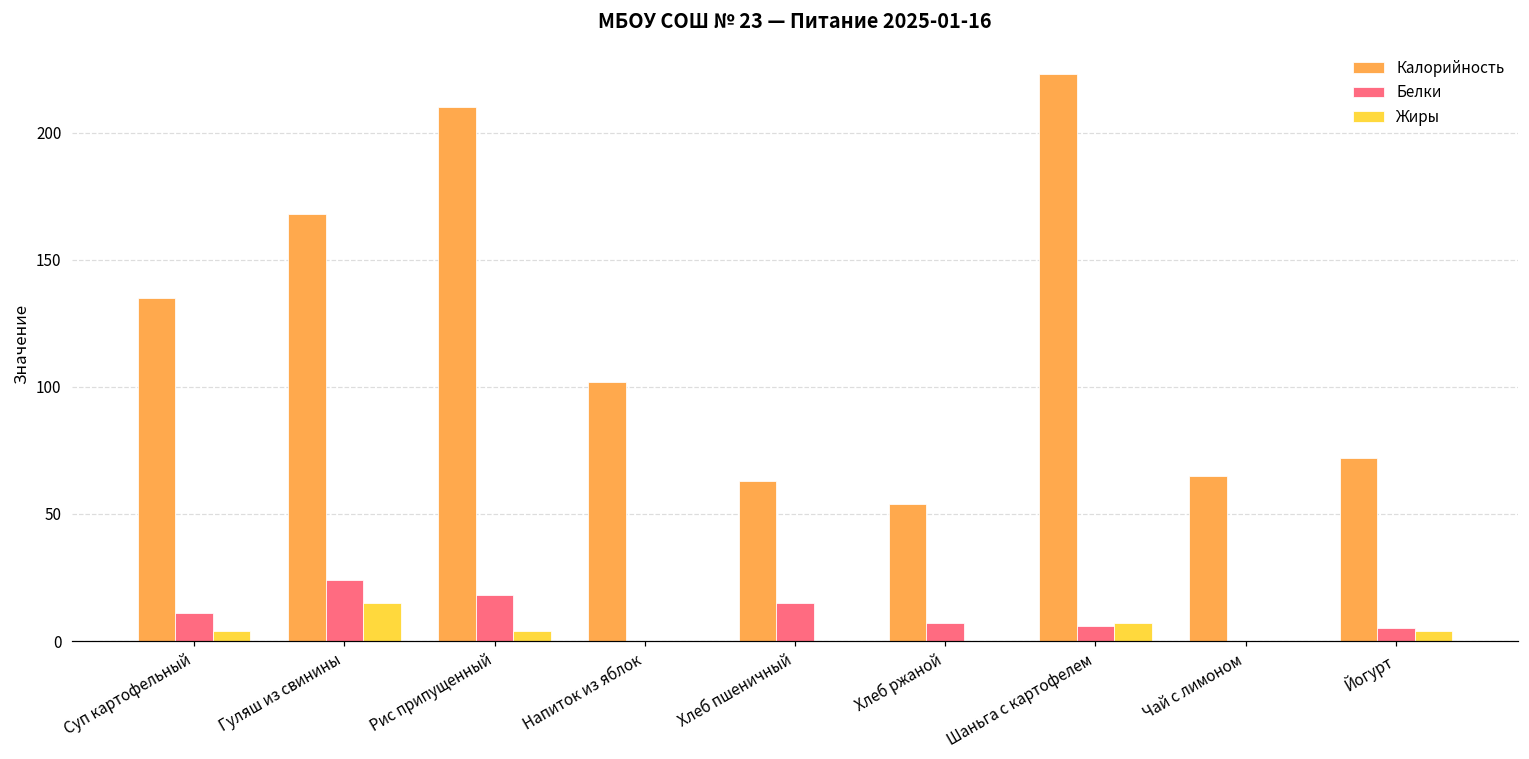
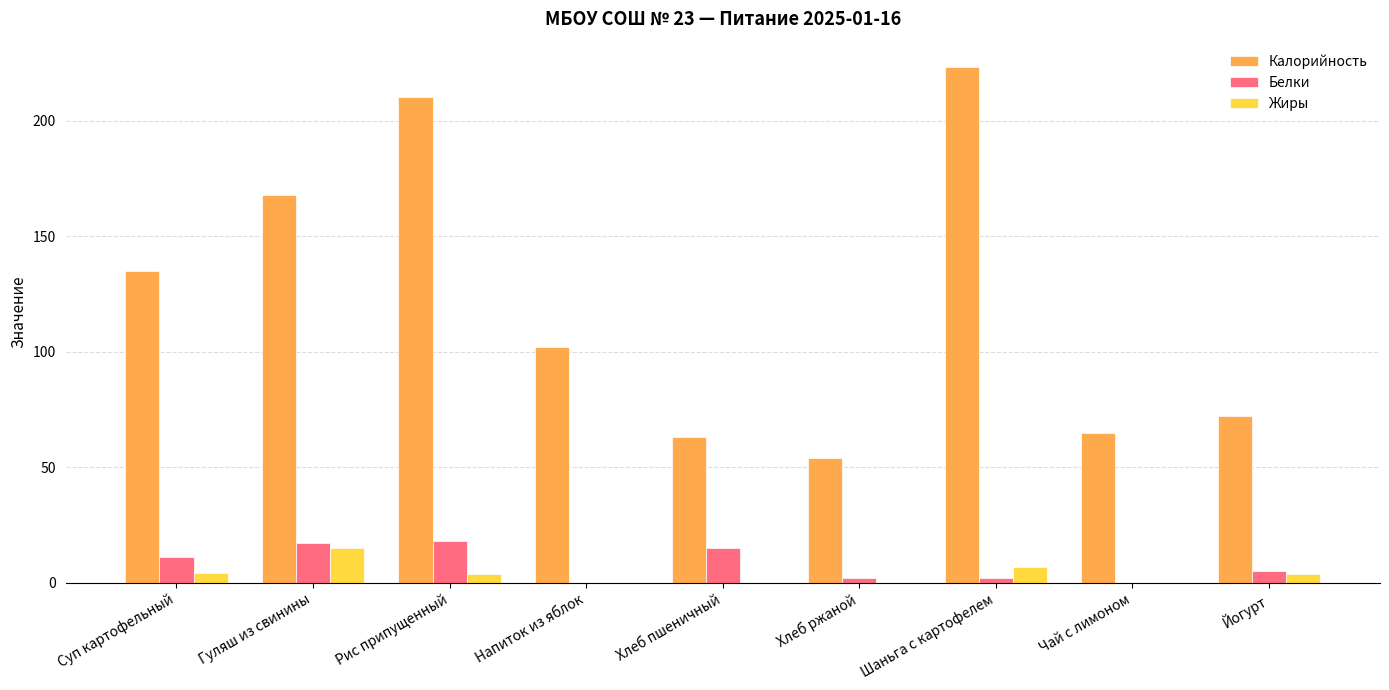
Белки, Гуляш из свинины: 24 -> 17
Белки, Хлеб ржаной: 7 -> 2
Белки, Шаньга с картофелем: 6 -> 2
